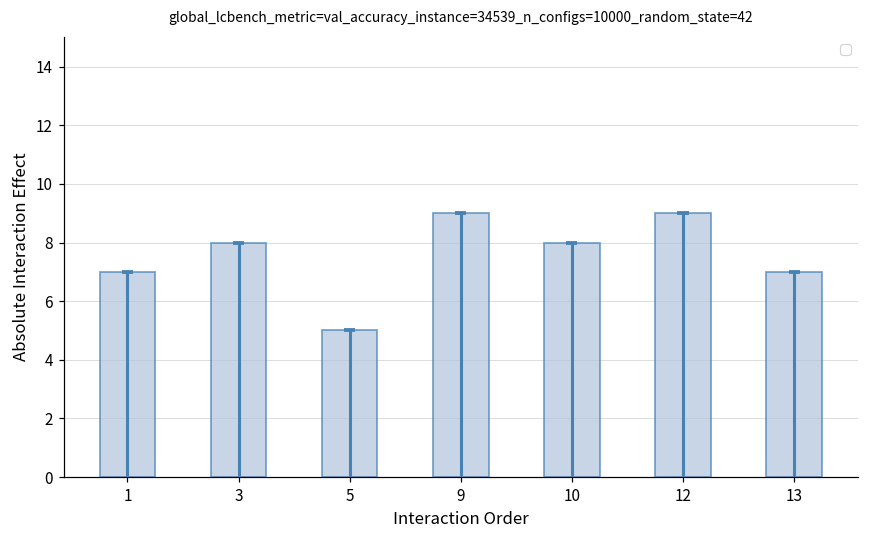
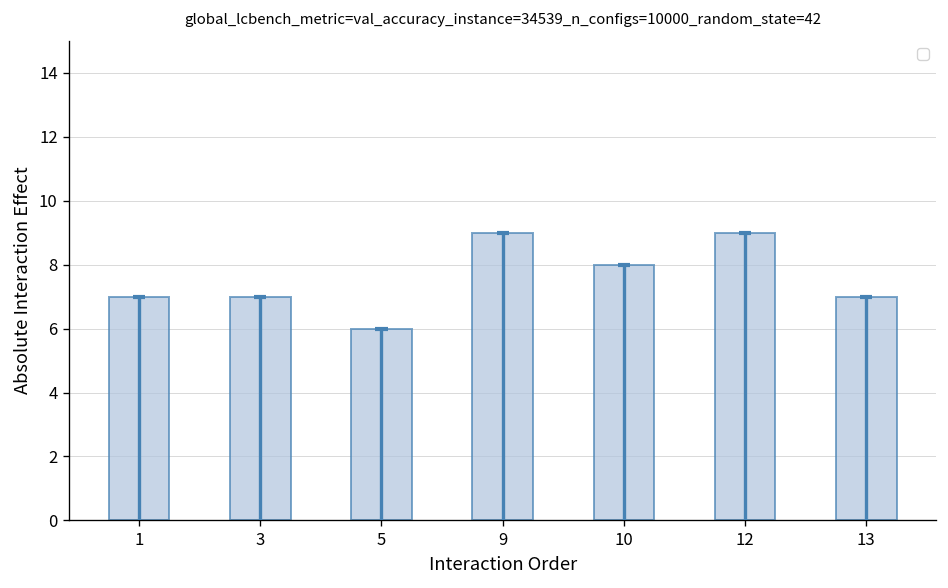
3: 8 -> 7
5: 5 -> 6
